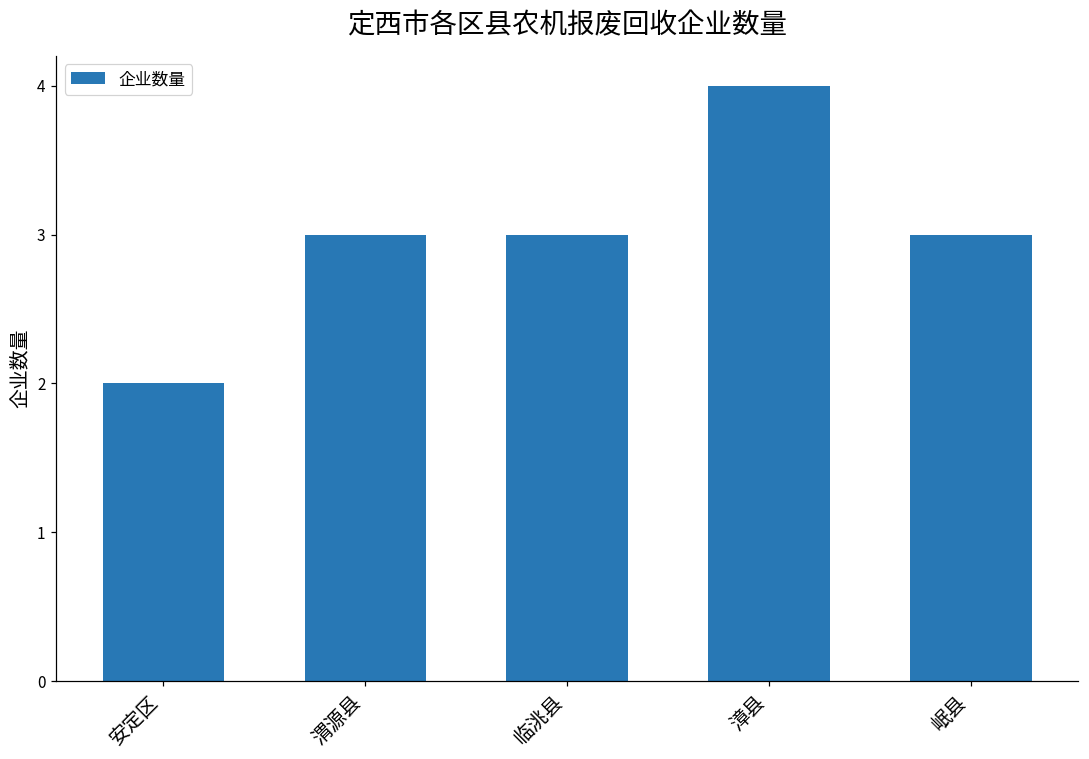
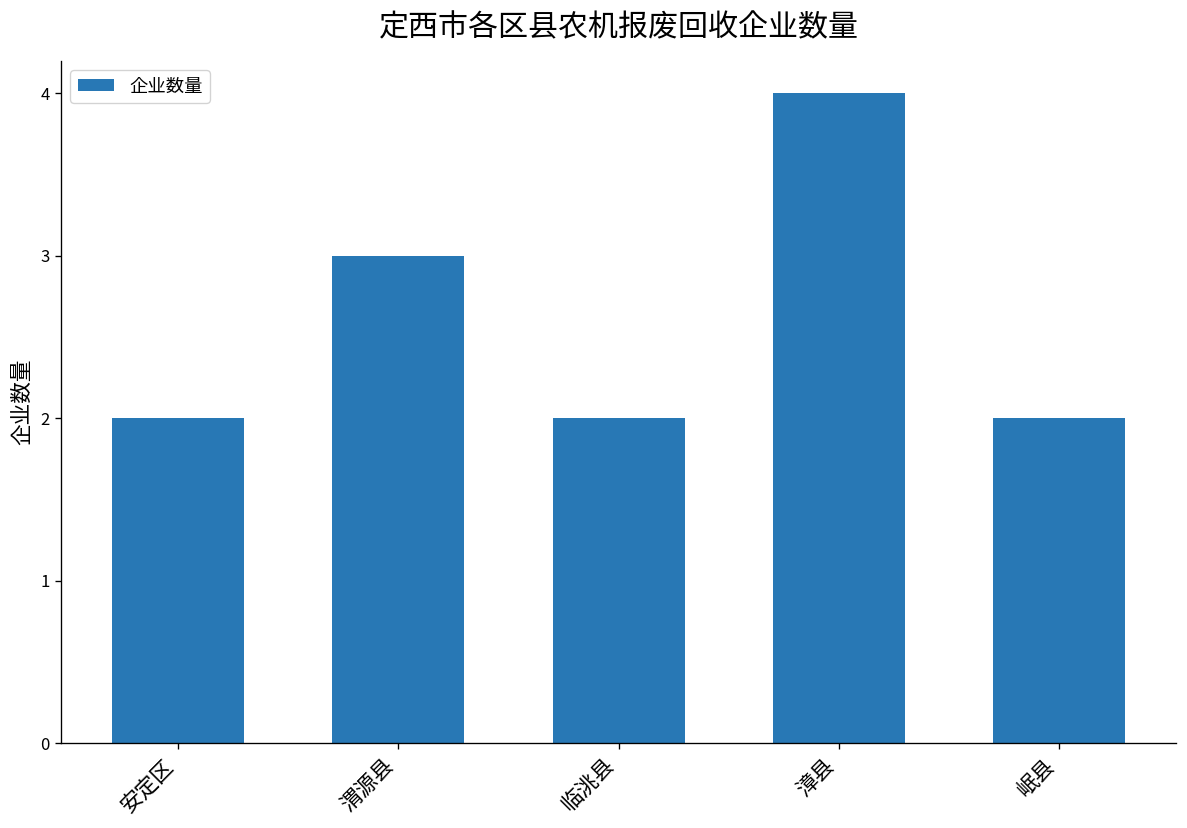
临洮县: 3 -> 2
岷县: 3 -> 2
